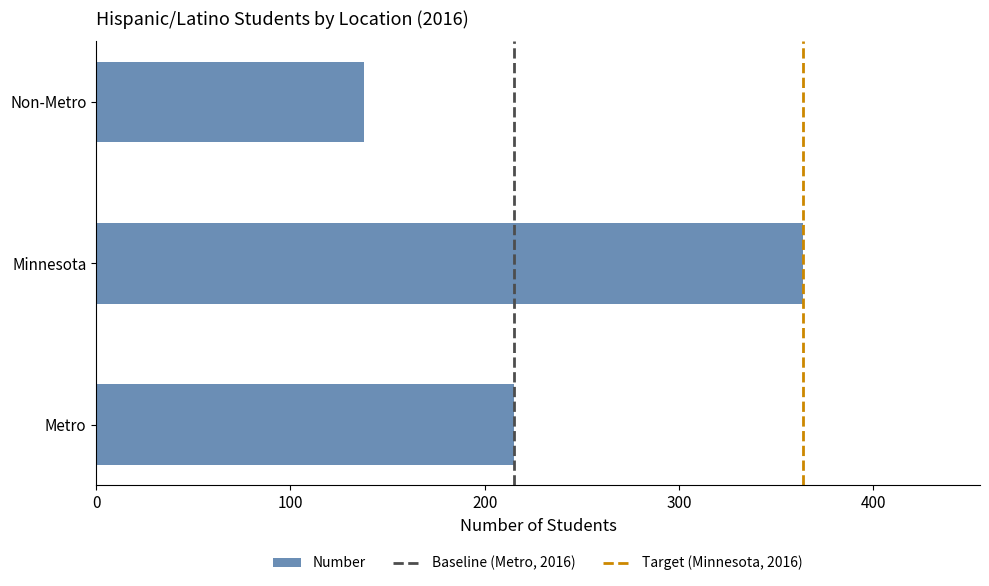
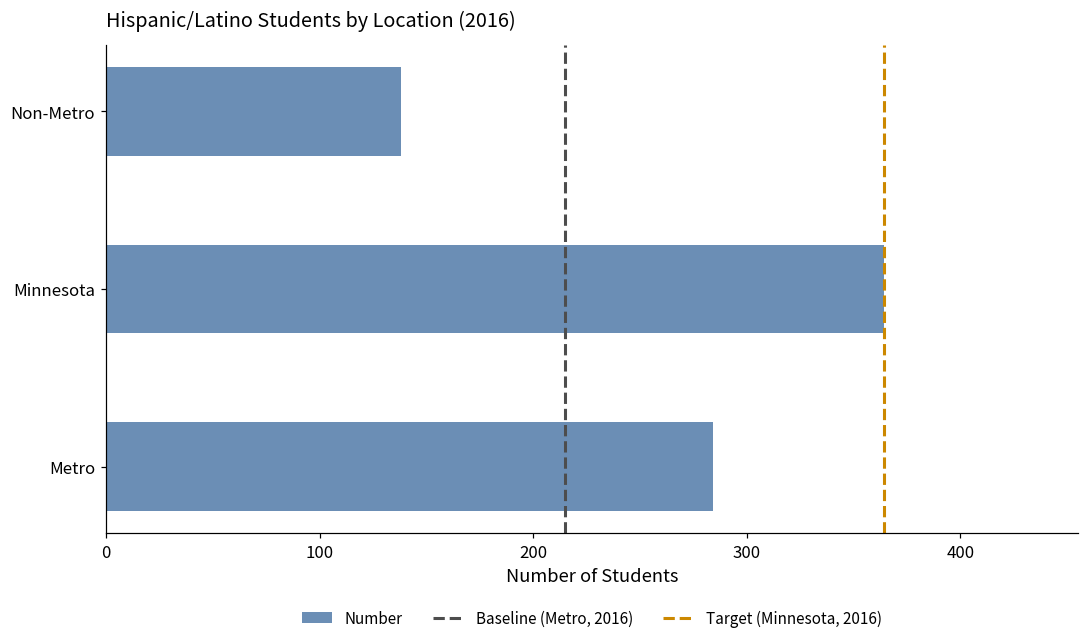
Metro: 215 -> 284
